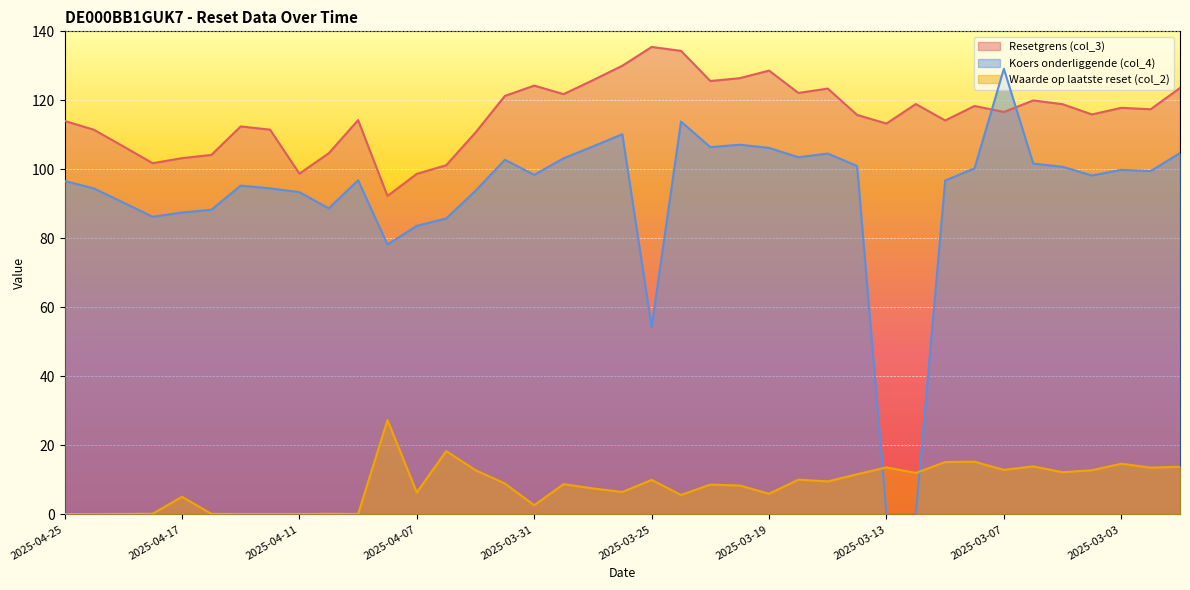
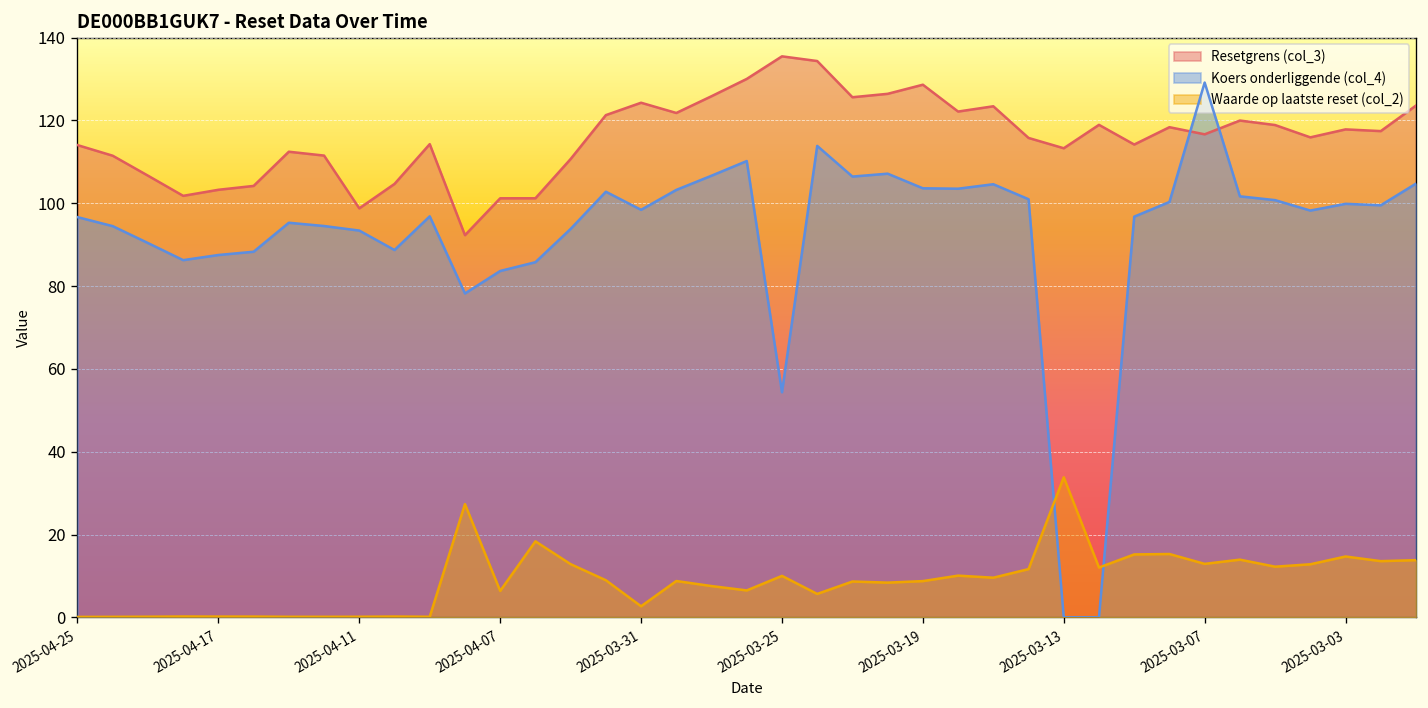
Waarde op laatste reset (col_2), 2025-04-17: 5 -> 0
Resetgrens (col_3), 2025-04-07: 99 -> 101
Koers onderliggende (col_4), 2025-03-19: 106 -> 104
Waarde op laatste reset (col_2), 2025-03-19: 6 -> 9
Waarde op laatste reset (col_2), 2025-03-13: 14 -> 34
